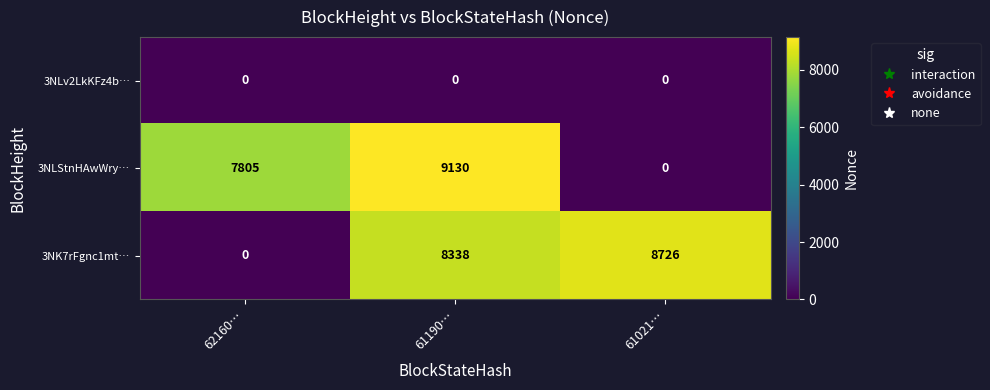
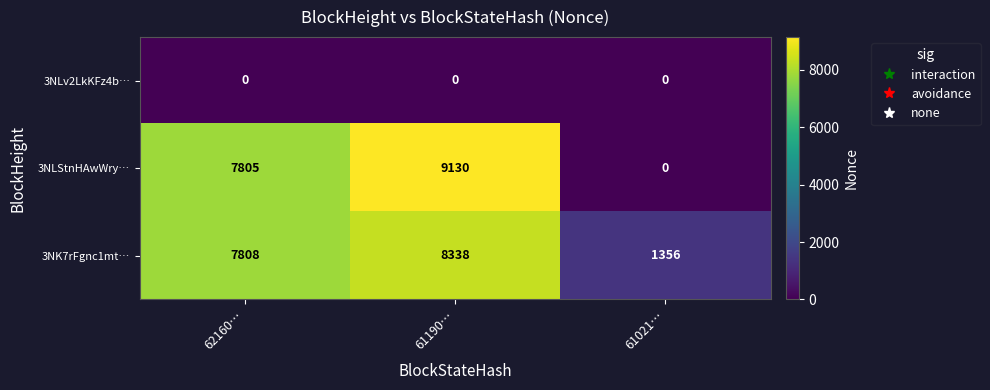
3NK7rFgnc1mt…, 62160…: 0 -> 7808
3NK7rFgnc1mt…, 61021…: 8726 -> 1356
